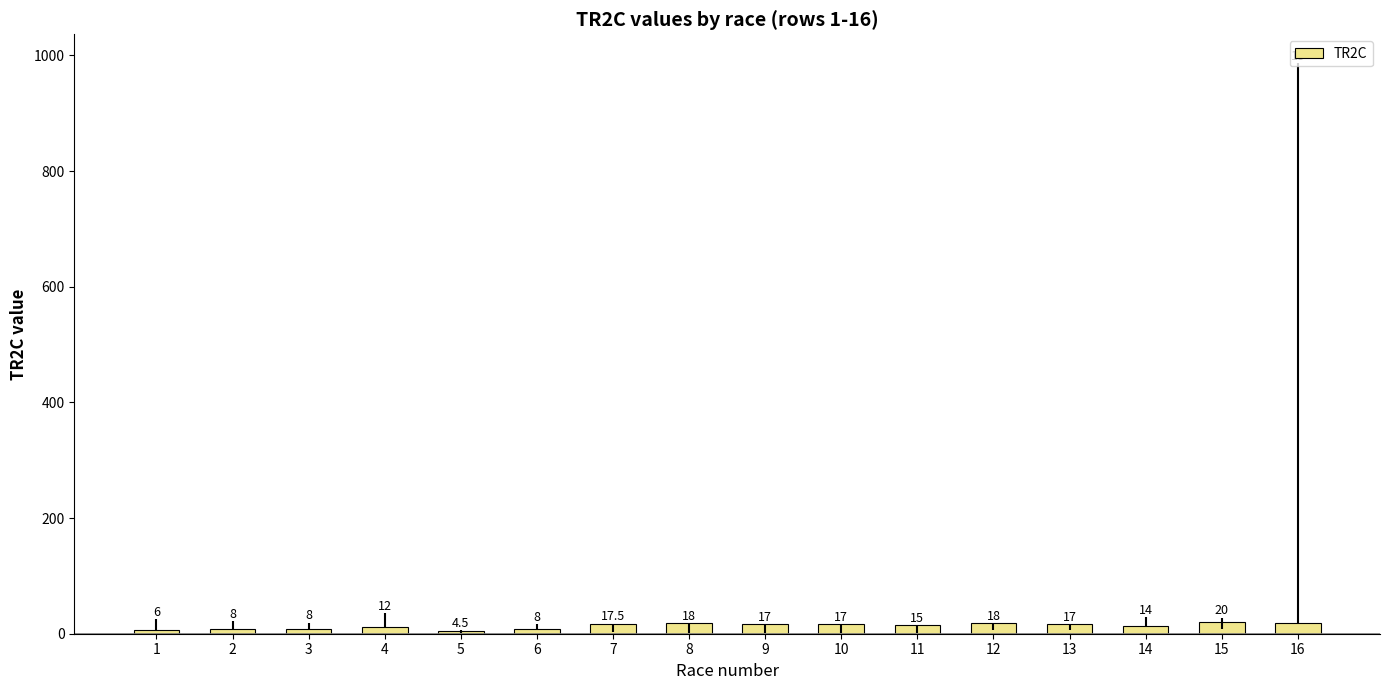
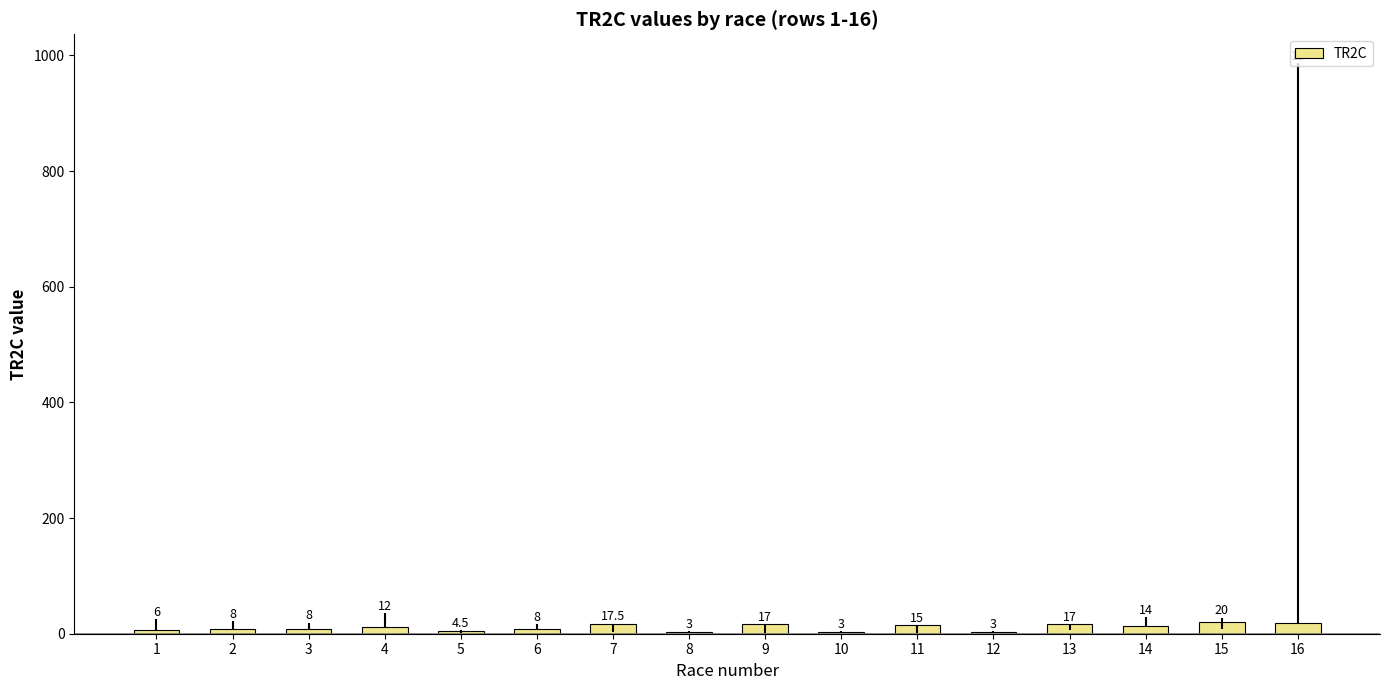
8: 18 -> 3
10: 17 -> 3
12: 18 -> 3
